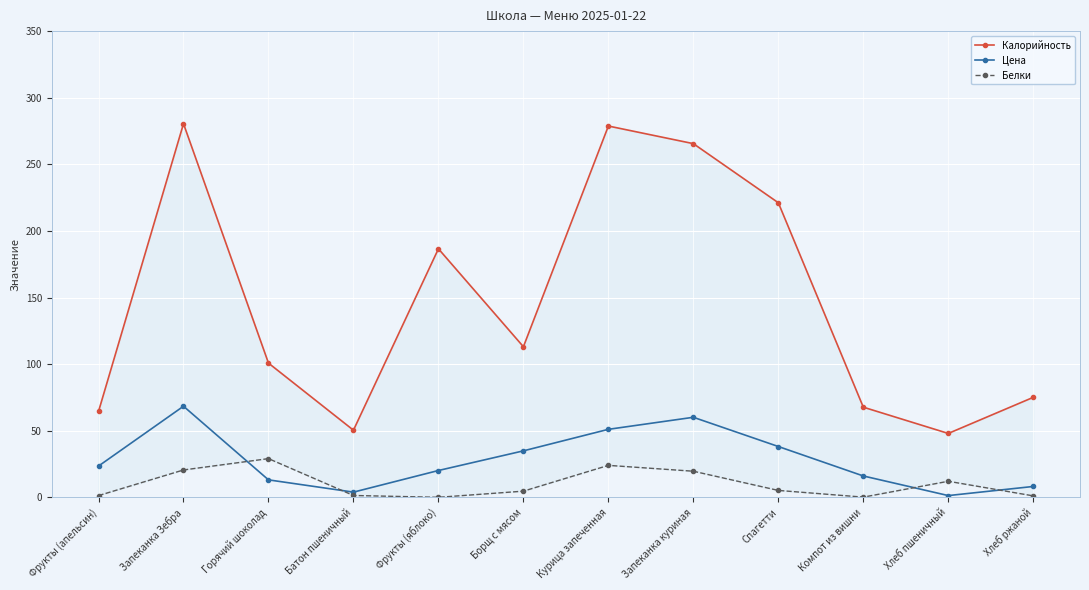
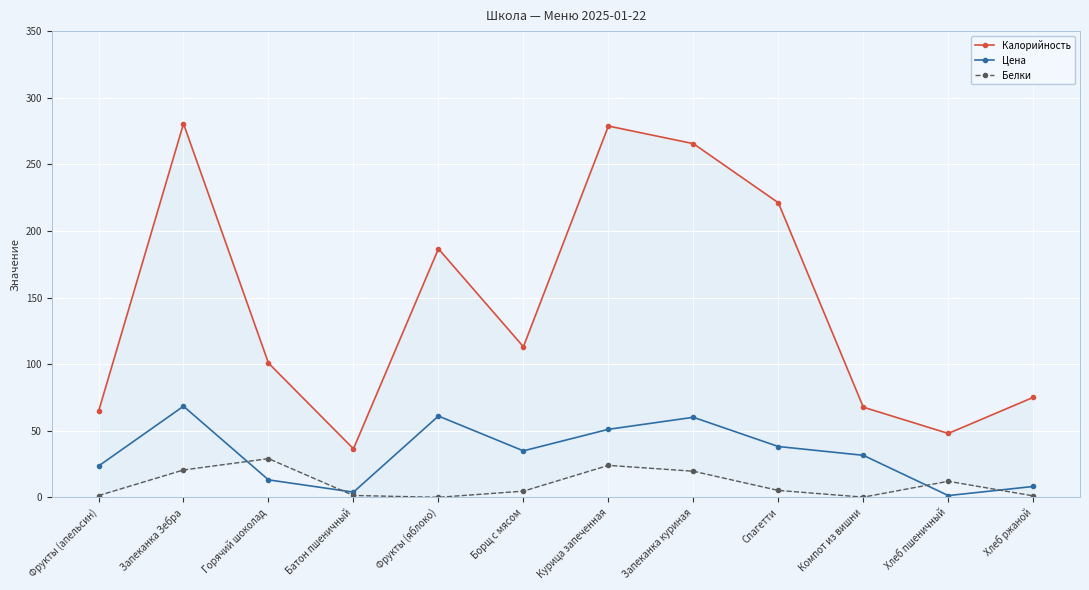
Калорийность, Батон пшеничный: 50 -> 36
Цена, Фрукты (яблоко): 20 -> 61
Цена, Компот из вишни: 16 -> 32
